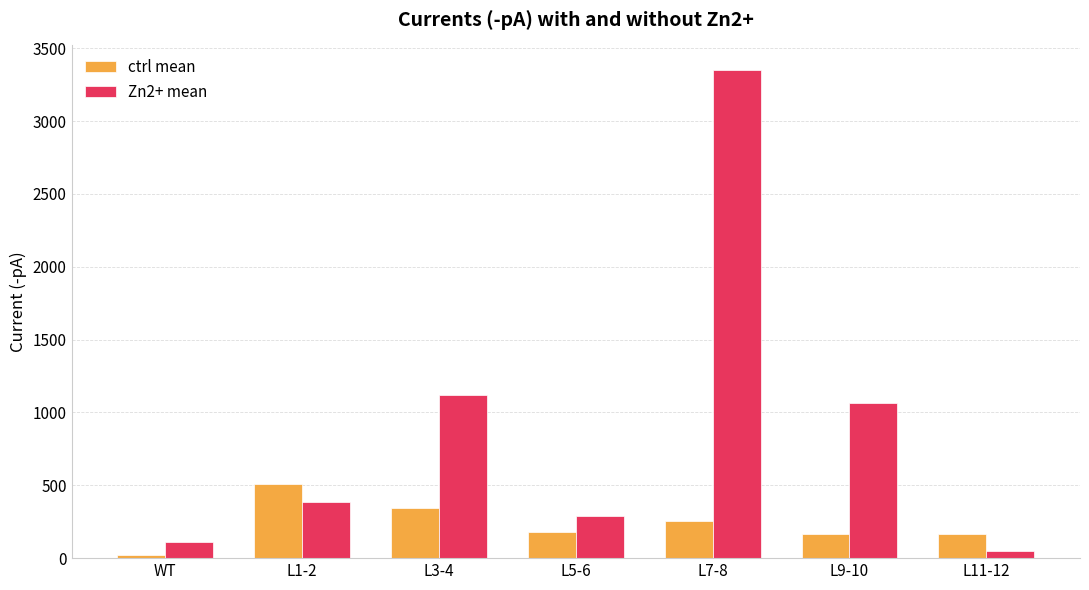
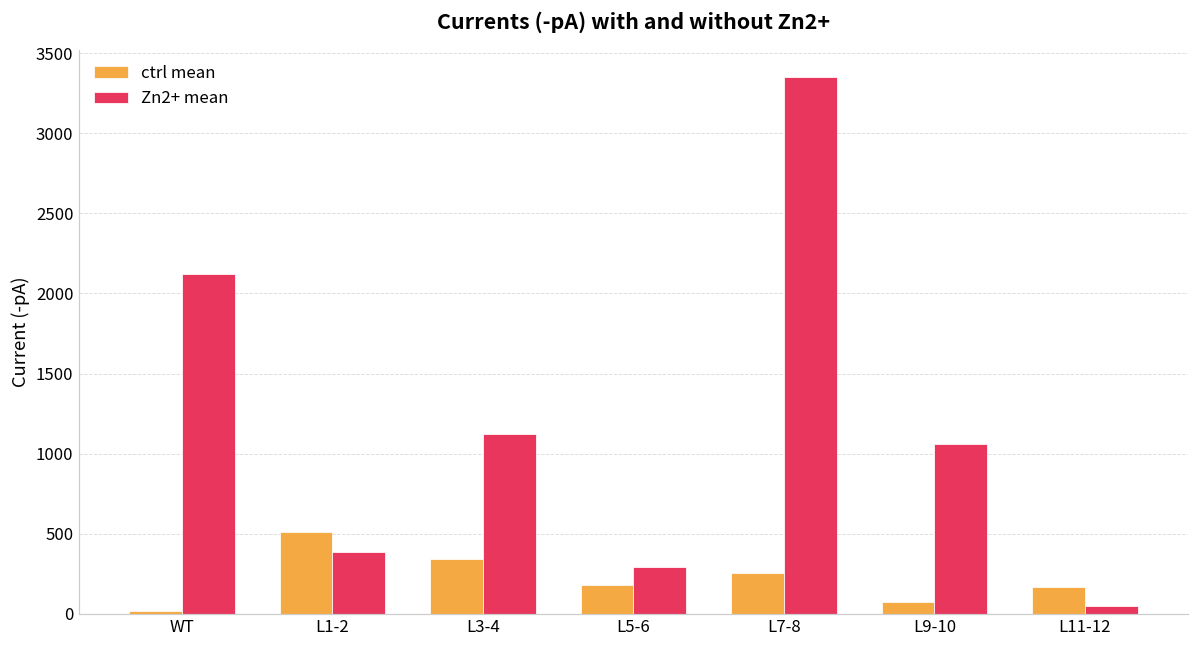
Zn2+ mean, WT: 110 -> 2120
ctrl mean, L9-10: 170 -> 80
